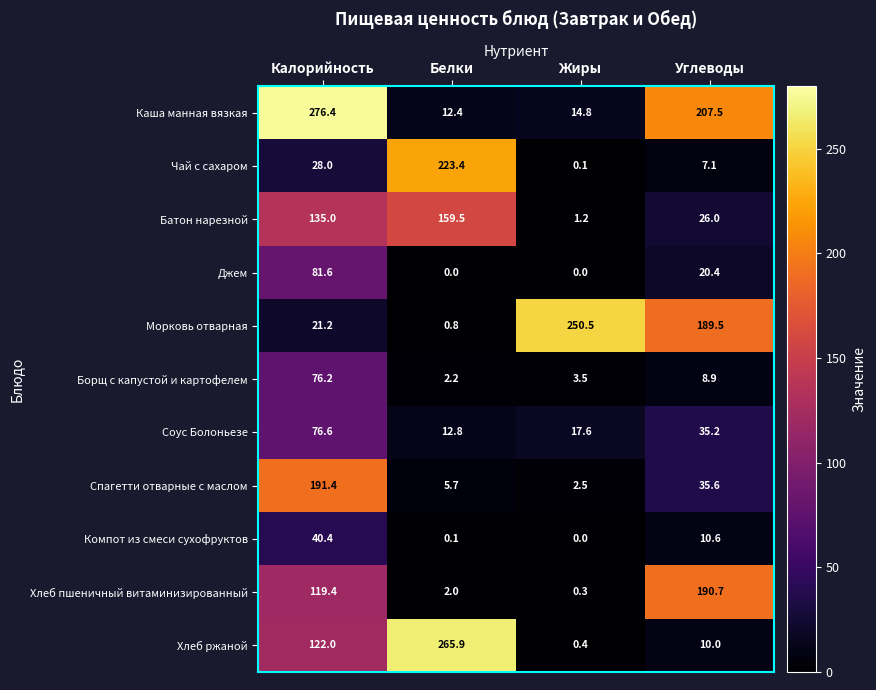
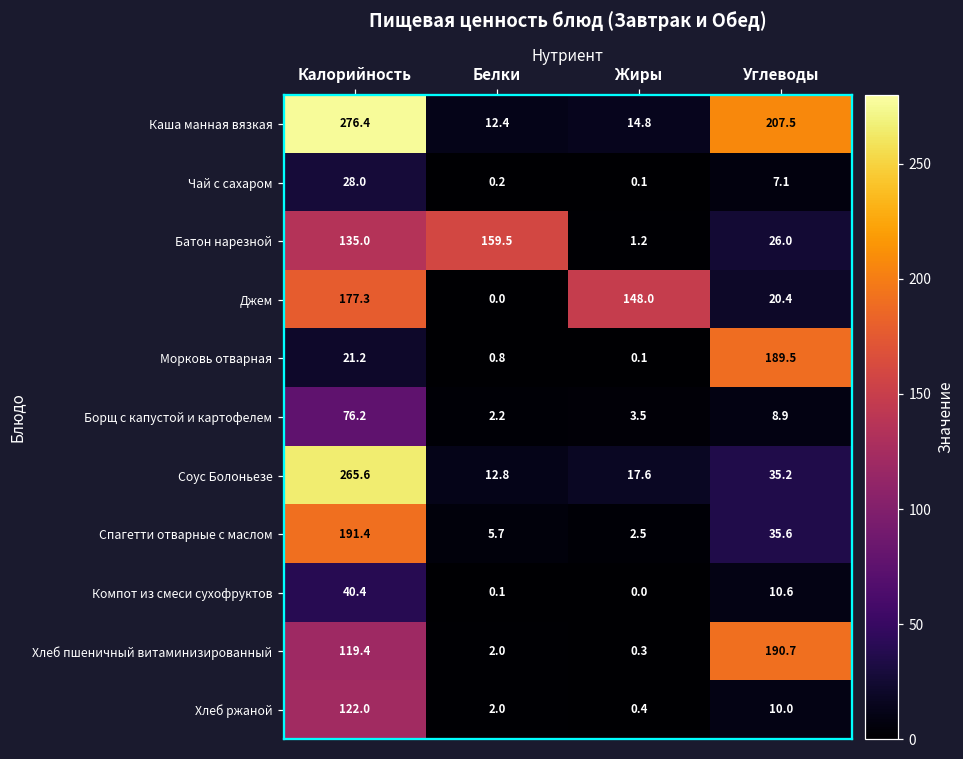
Чай с сахаром, Белки: 223.4 -> 0.2
Джем, Калорийность: 81.6 -> 177.3
Джем, Жиры: 0.0 -> 148.0
Морковь отварная, Жиры: 250.5 -> 0.1
Соус Болоньезе, Калорийность: 76.6 -> 265.6
Хлеб ржаной, Белки: 265.9 -> 2.0
